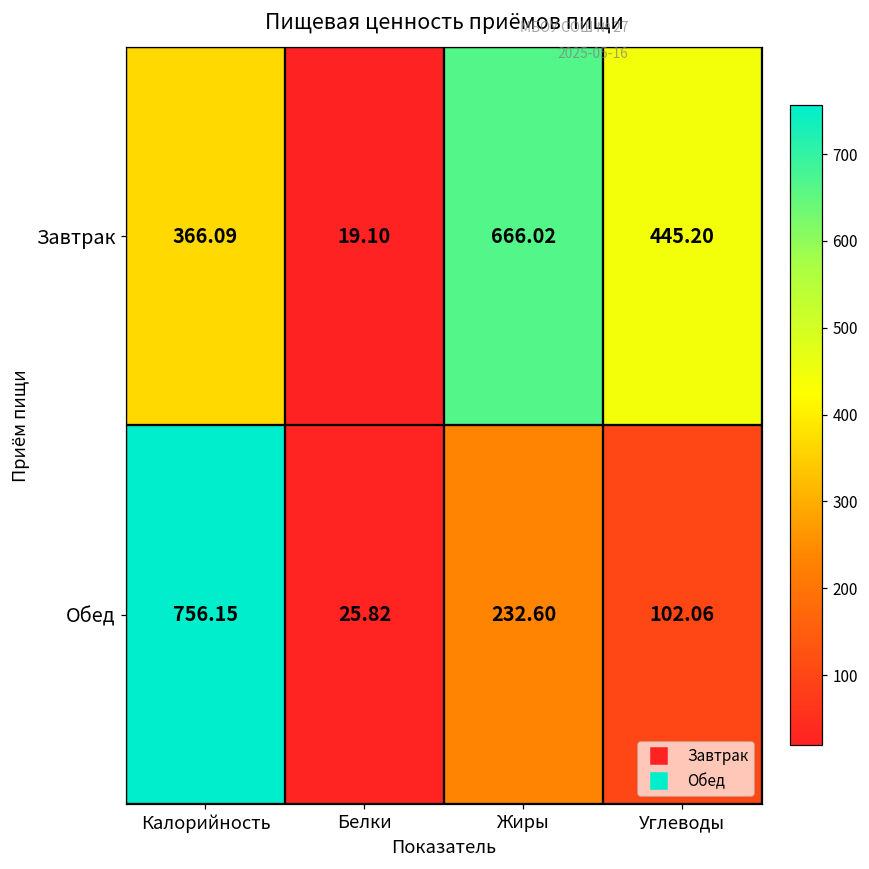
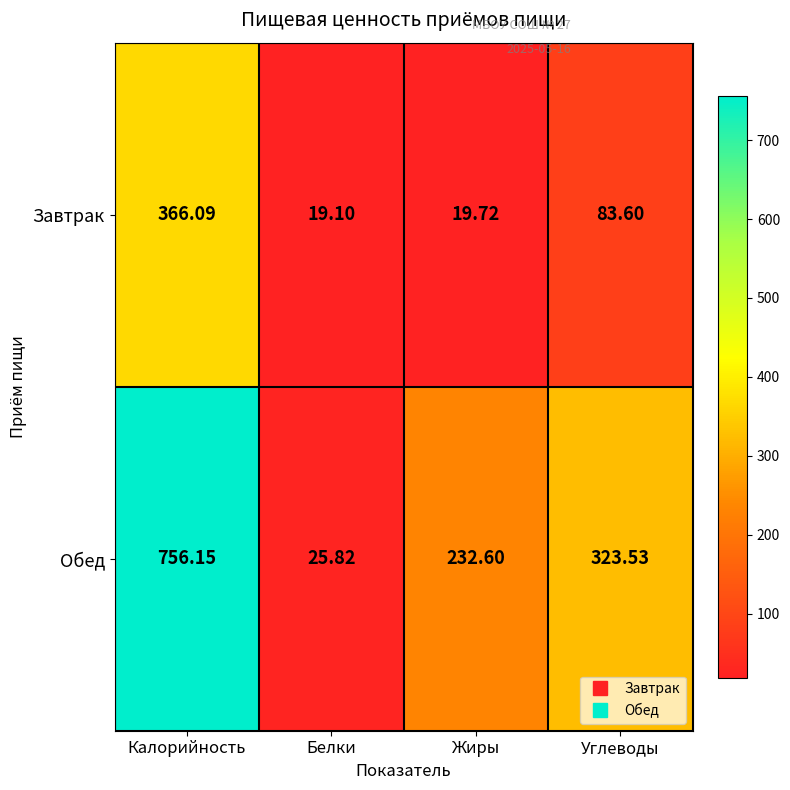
Завтрак, Жиры: 666.02 -> 19.72
Завтрак, Углеводы: 445.20 -> 83.60
Обед, Углеводы: 102.06 -> 323.53
